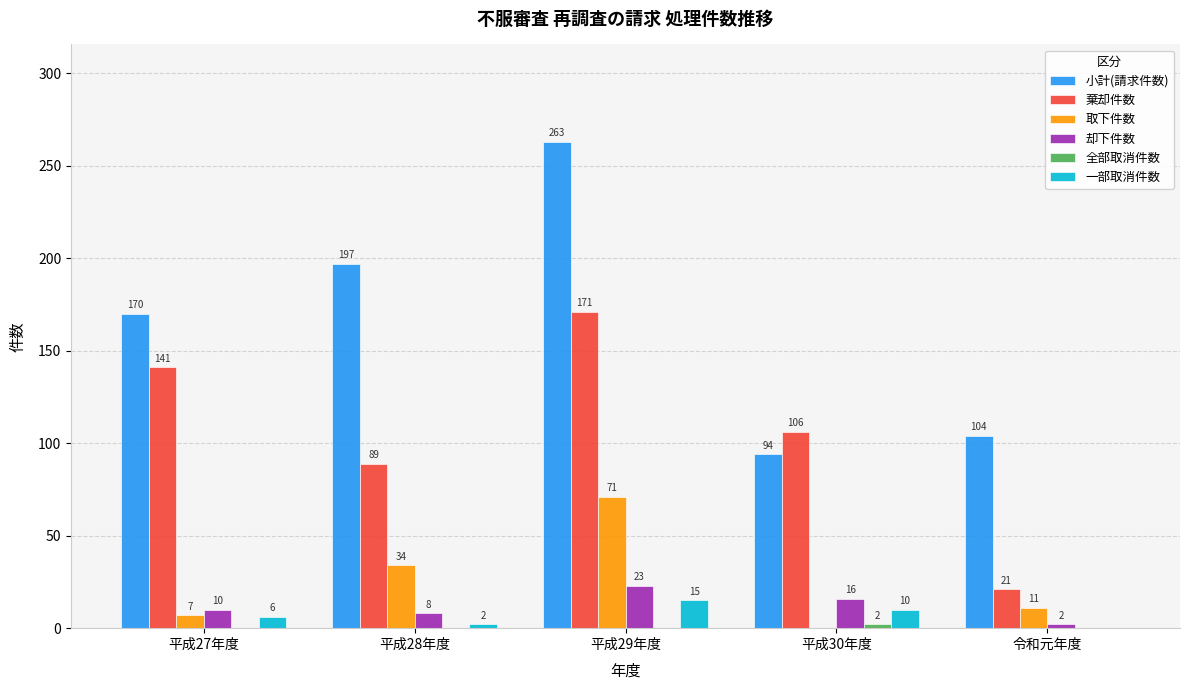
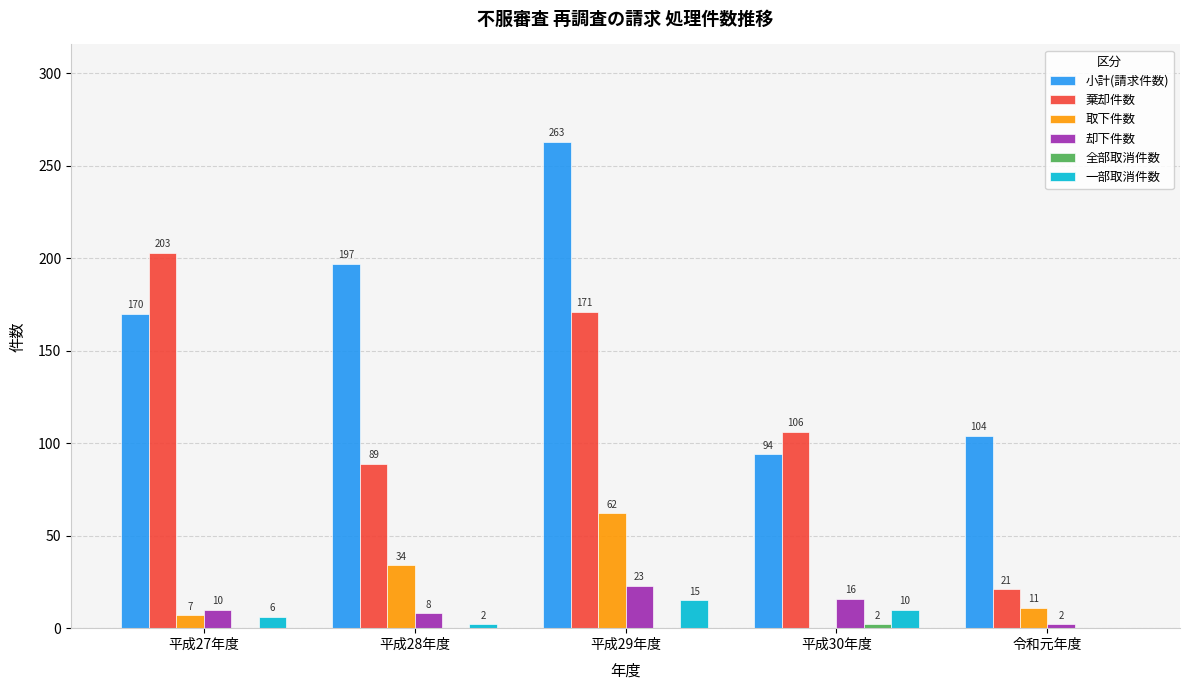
棄却件数, 平成27年度: 141 -> 203
取下件数, 平成29年度: 71 -> 62
